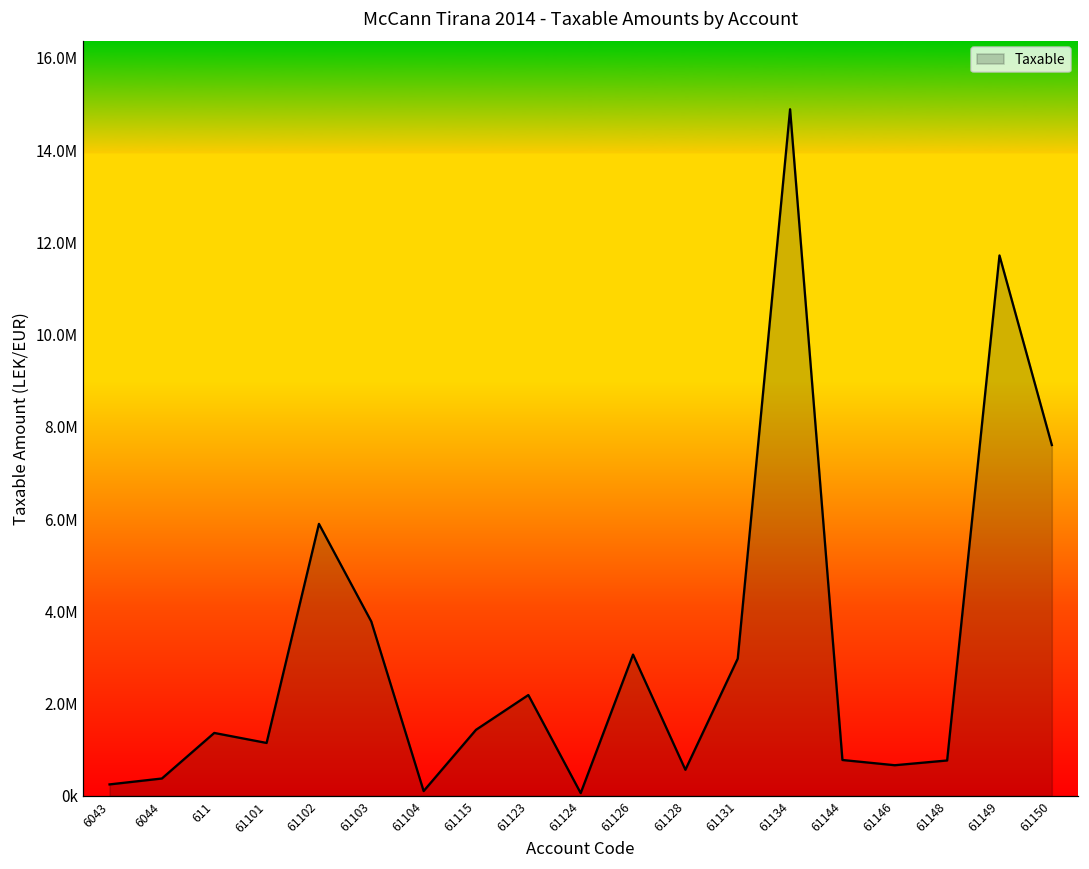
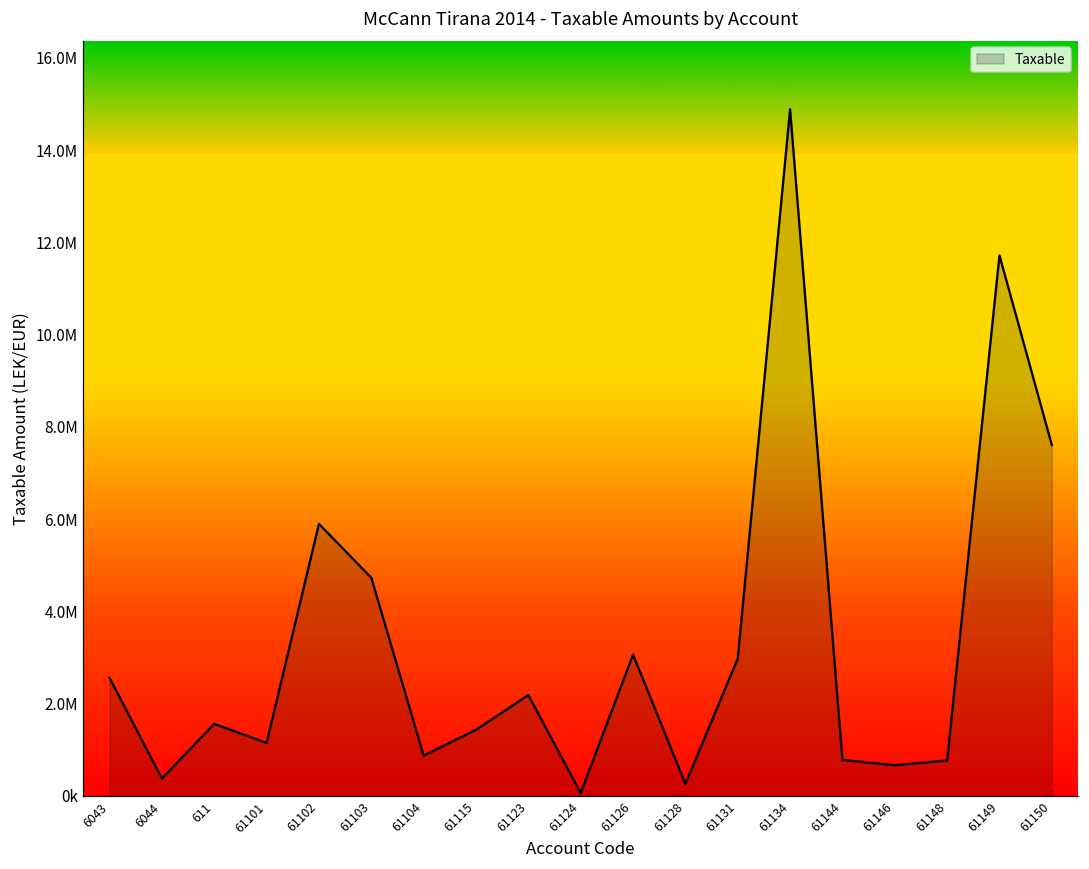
6043: 300000 -> 2600000
611: 1400000 -> 1600000
61103: 3800000 -> 4700000
61104: 100000 -> 900000
61128: 600000 -> 300000
